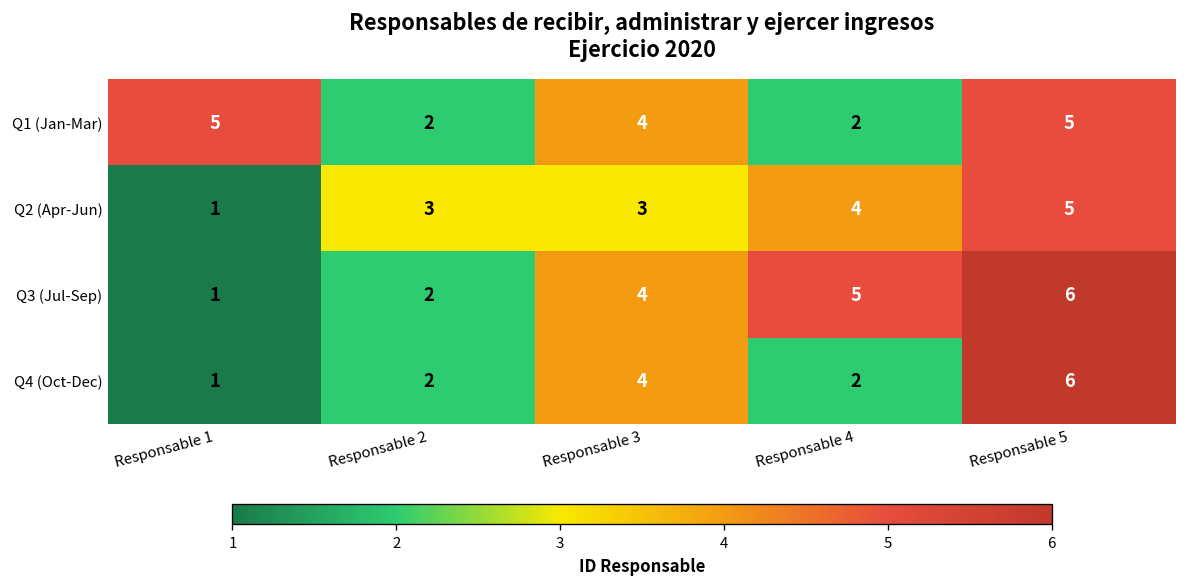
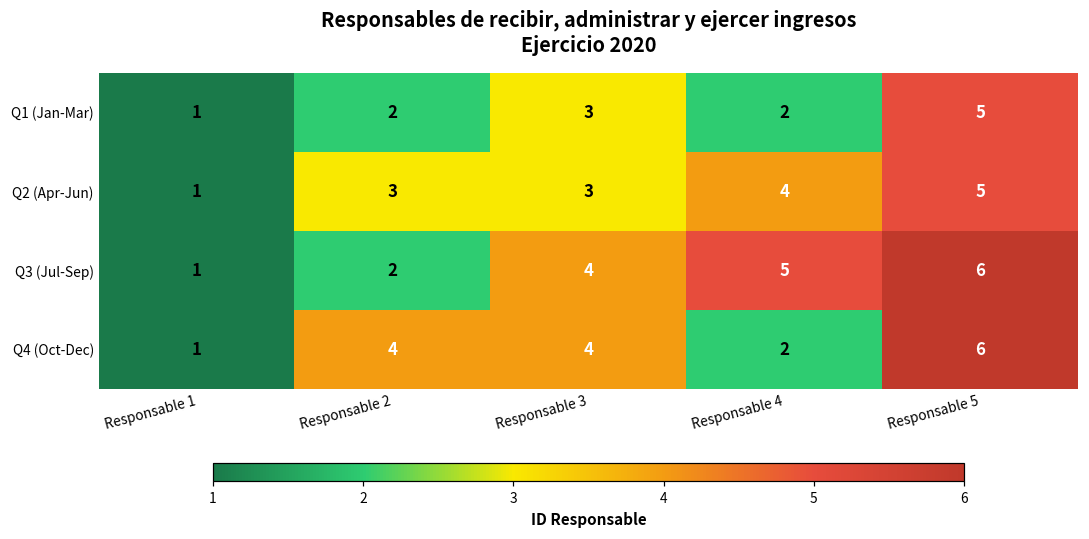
Q1 (Jan-Mar), Responsable 1: 5 -> 1
Q1 (Jan-Mar), Responsable 3: 4 -> 3
Q4 (Oct-Dec), Responsable 2: 2 -> 4
